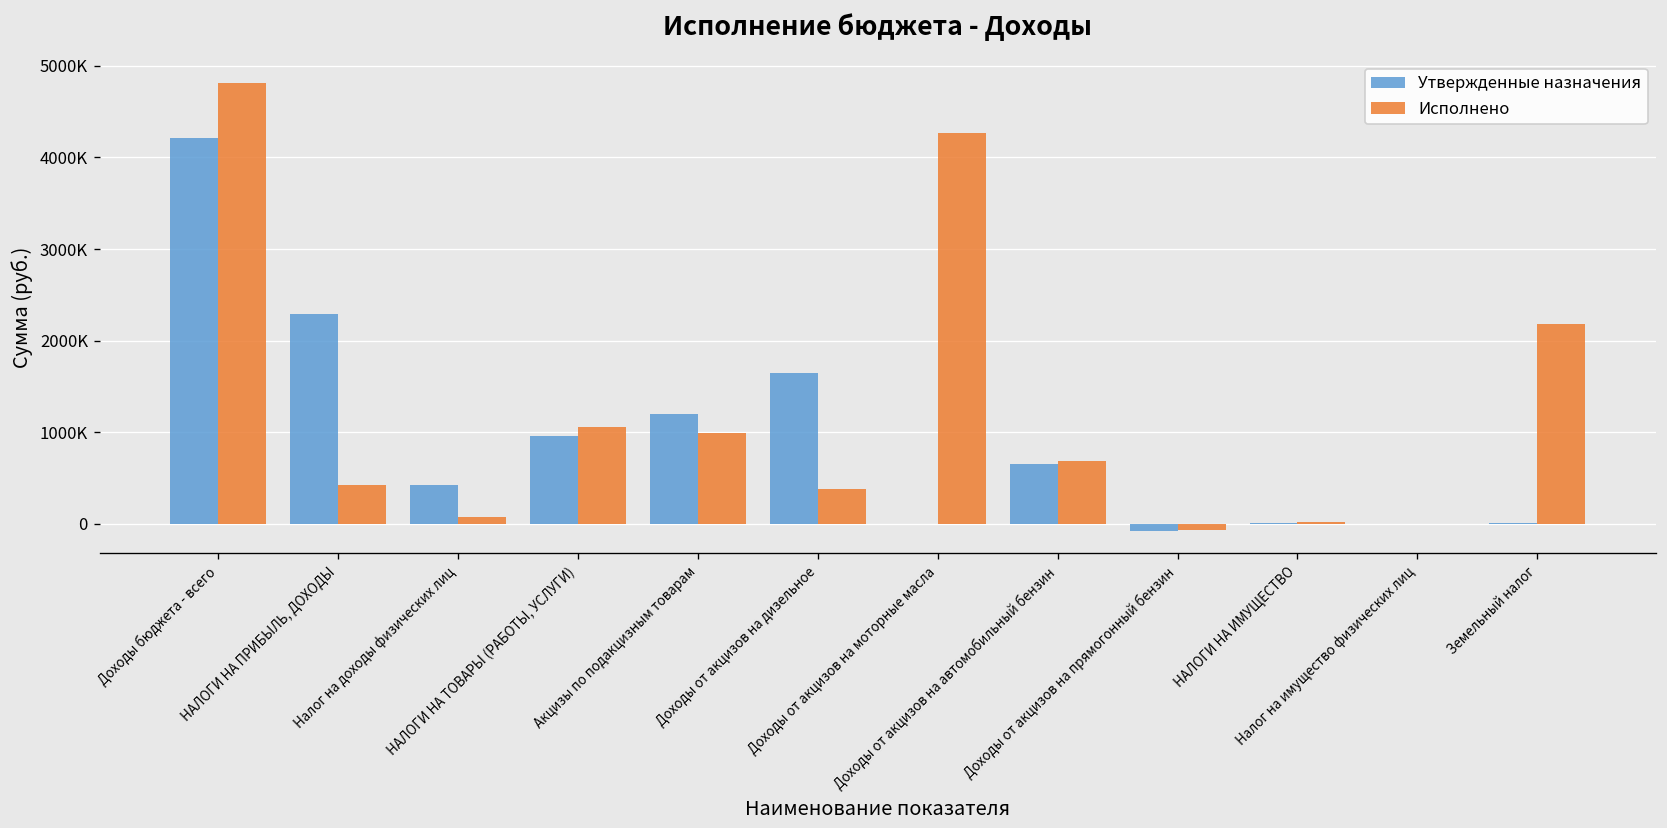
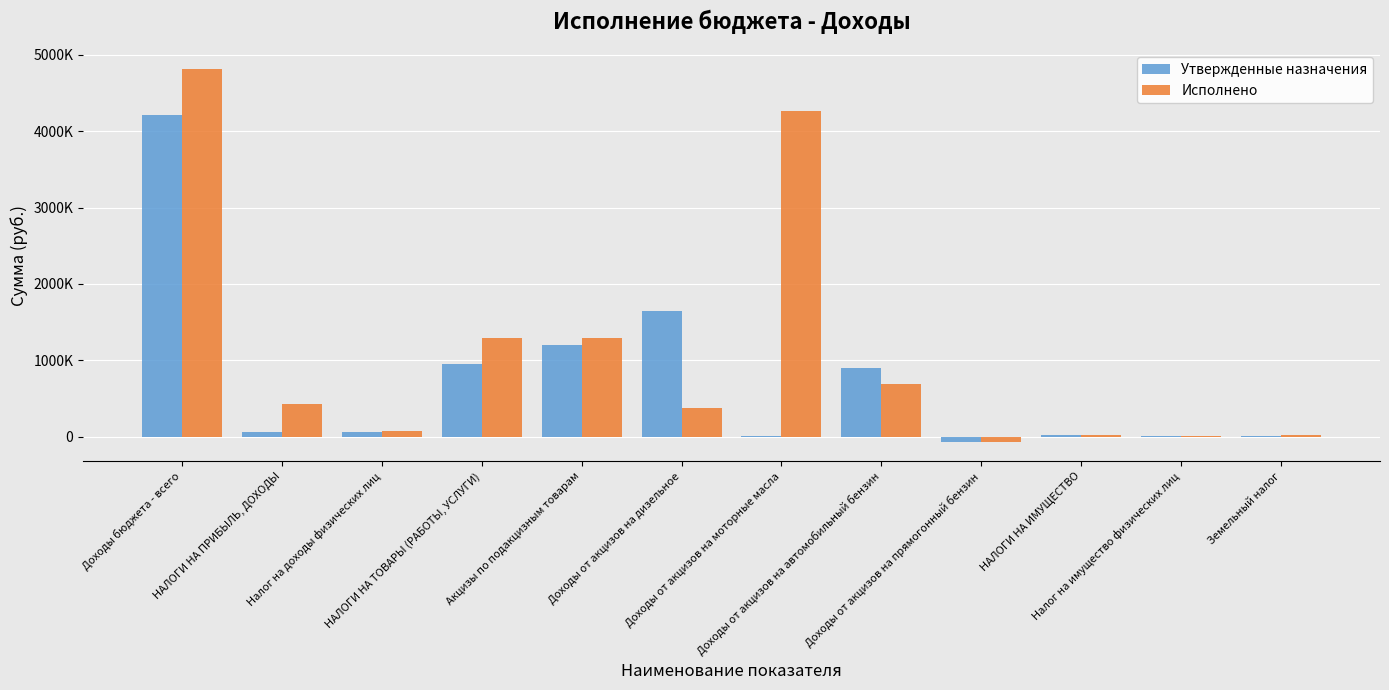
Утвержденные назначения, НАЛОГИ НА ПРИБЫЛЬ, ДОХОДЫ: 2300000 -> 100000
Утвержденные назначения, Налог на доходы физических лиц: 400000 -> 100000
Исполнено, НАЛОГИ НА ТОВАРЫ (РАБОТЫ, УСЛУГИ): 1100000 -> 1300000
Исполнено, Акцизы по подакцизным товарам: 1000000 -> 1300000
Утвержденные назначения, Доходы от акцизов на автомобильный бензин: 600000 -> 900000
Исполнено, Земельный налог: 2200000 -> 0
